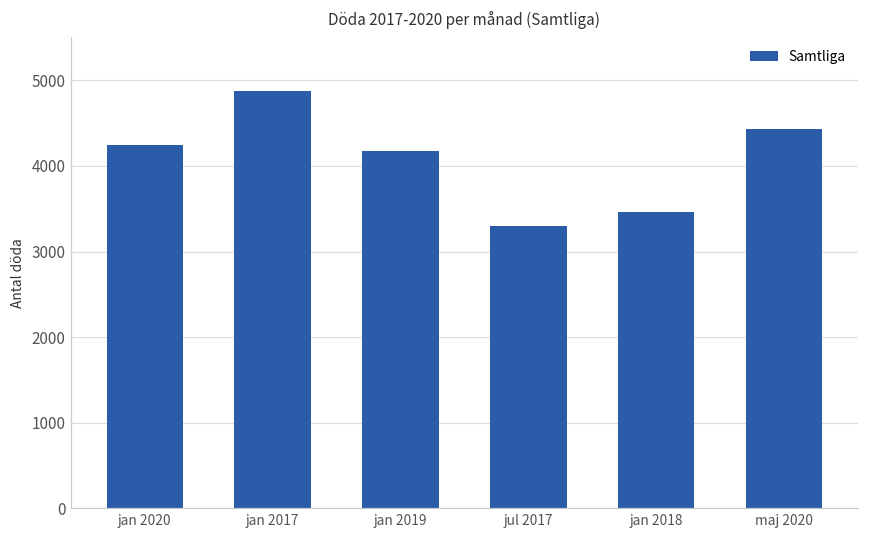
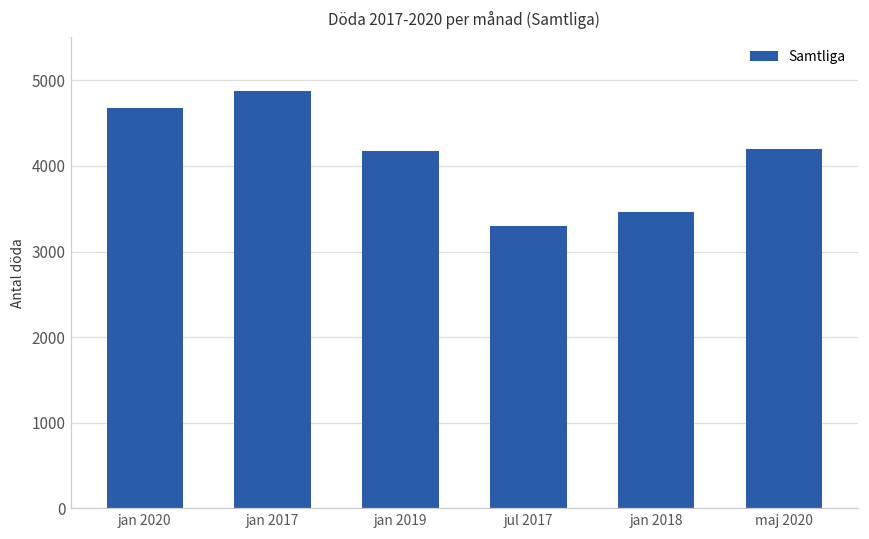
jan 2020: 4200 -> 4700
maj 2020: 4400 -> 4200
